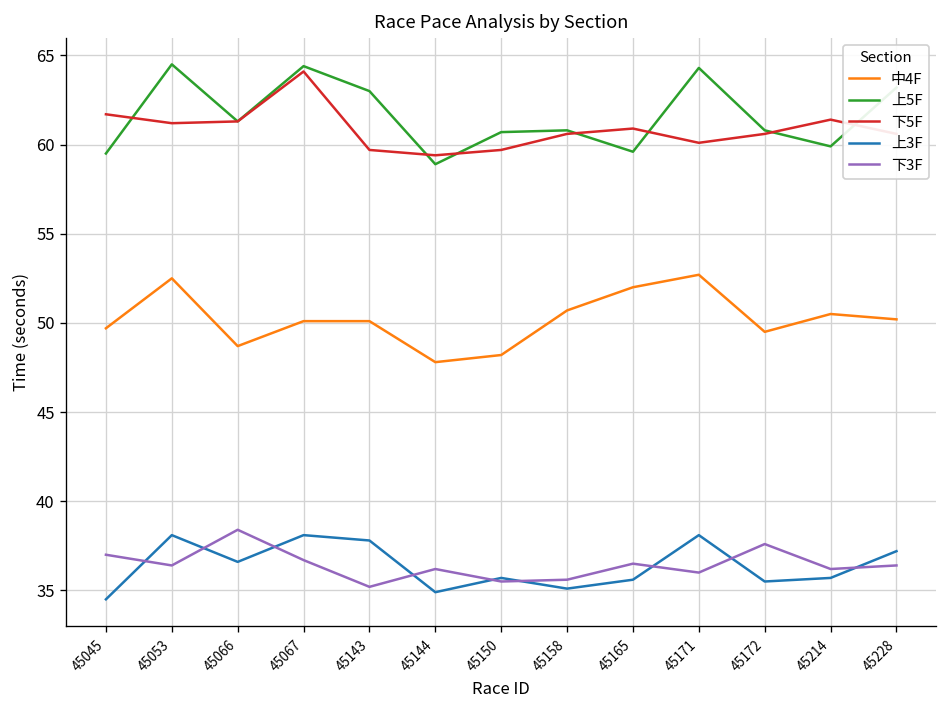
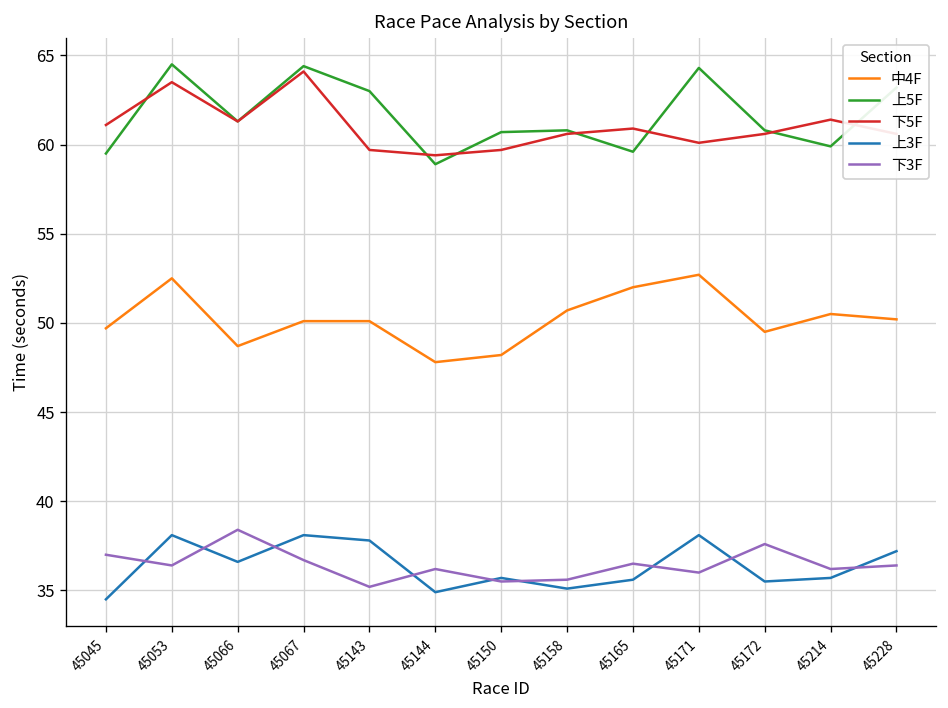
下5F, 45045: 61.7 -> 61.1
下5F, 45053: 61.2 -> 63.5
